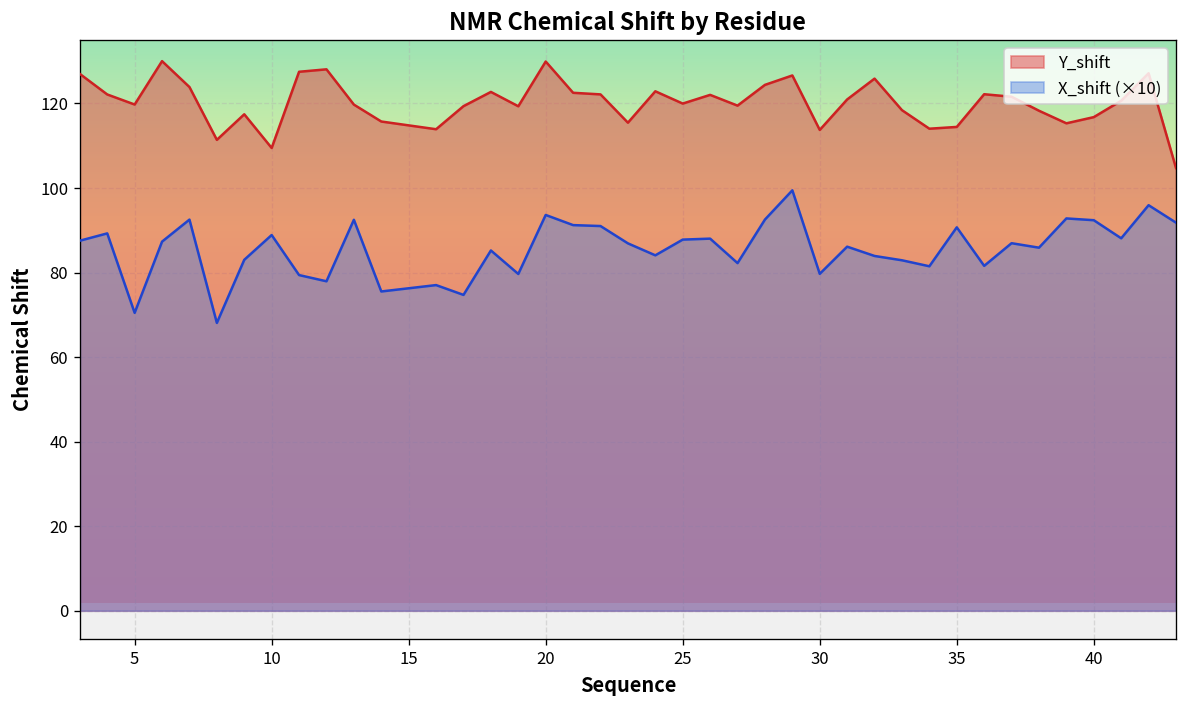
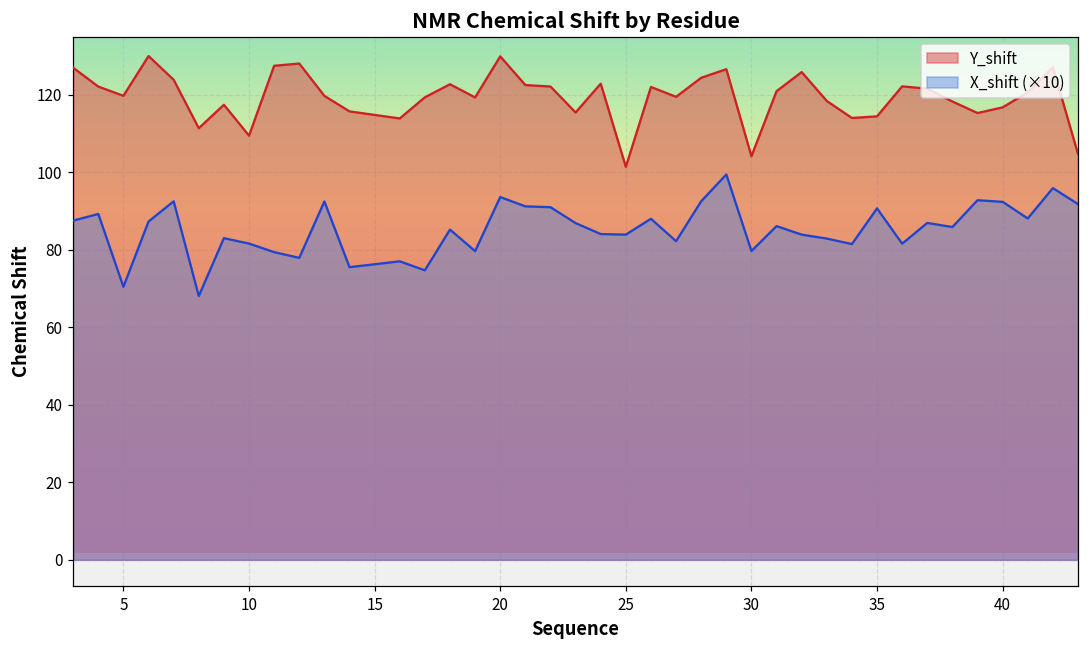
X_shift (×10), 10: 89 -> 82
Y_shift, 25: 120 -> 101
X_shift (×10), 25: 88 -> 84
Y_shift, 30: 114 -> 104
